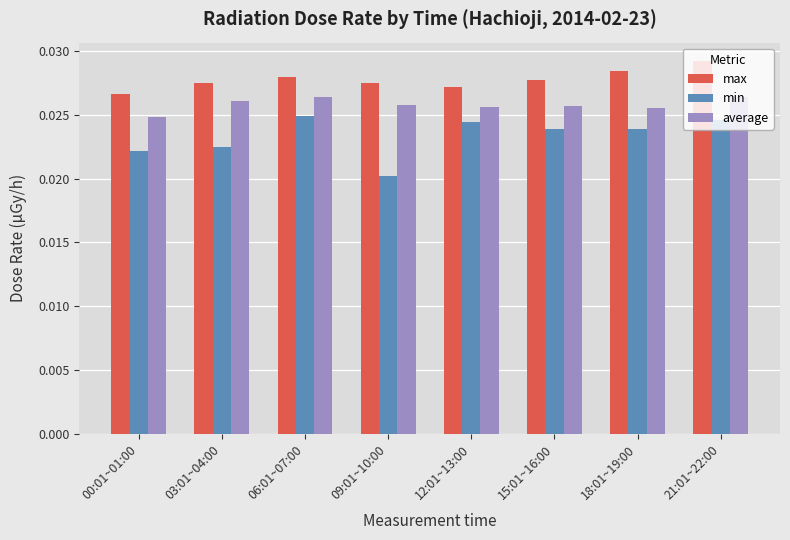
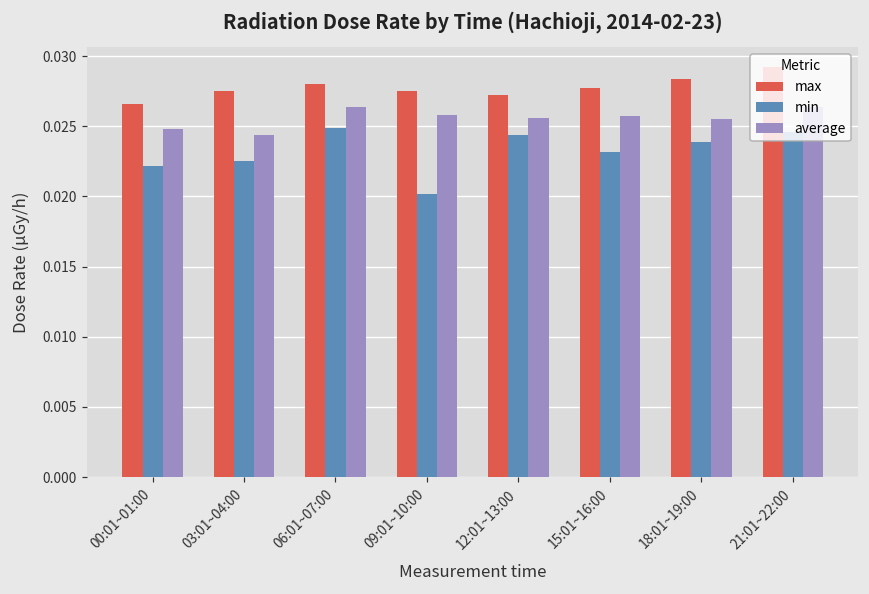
average, 03:01~04:00: 0.0261 -> 0.0244
min, 15:01~16:00: 0.0239 -> 0.0232
